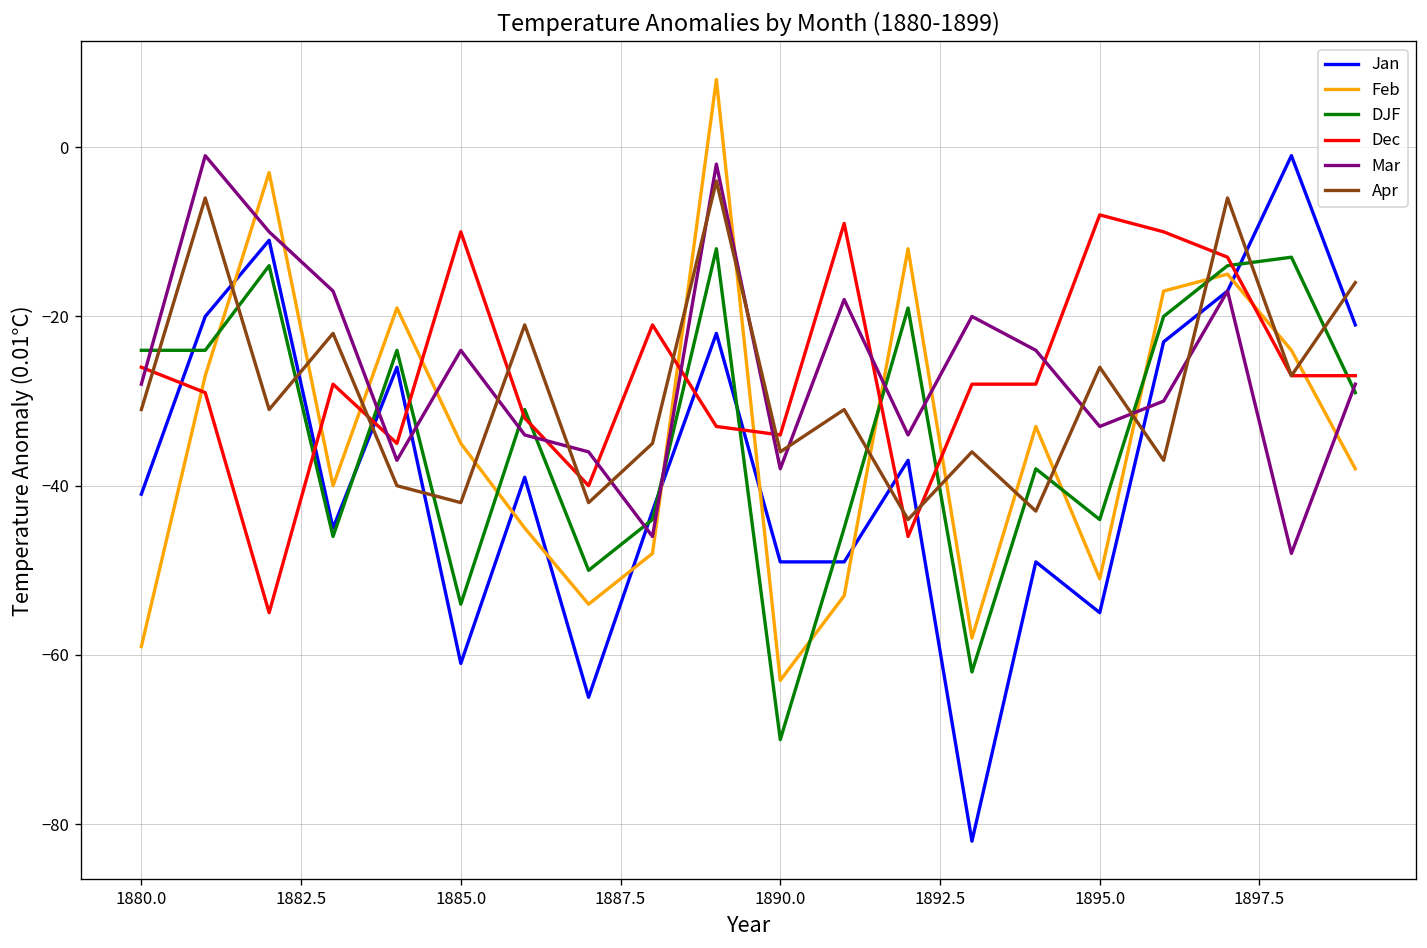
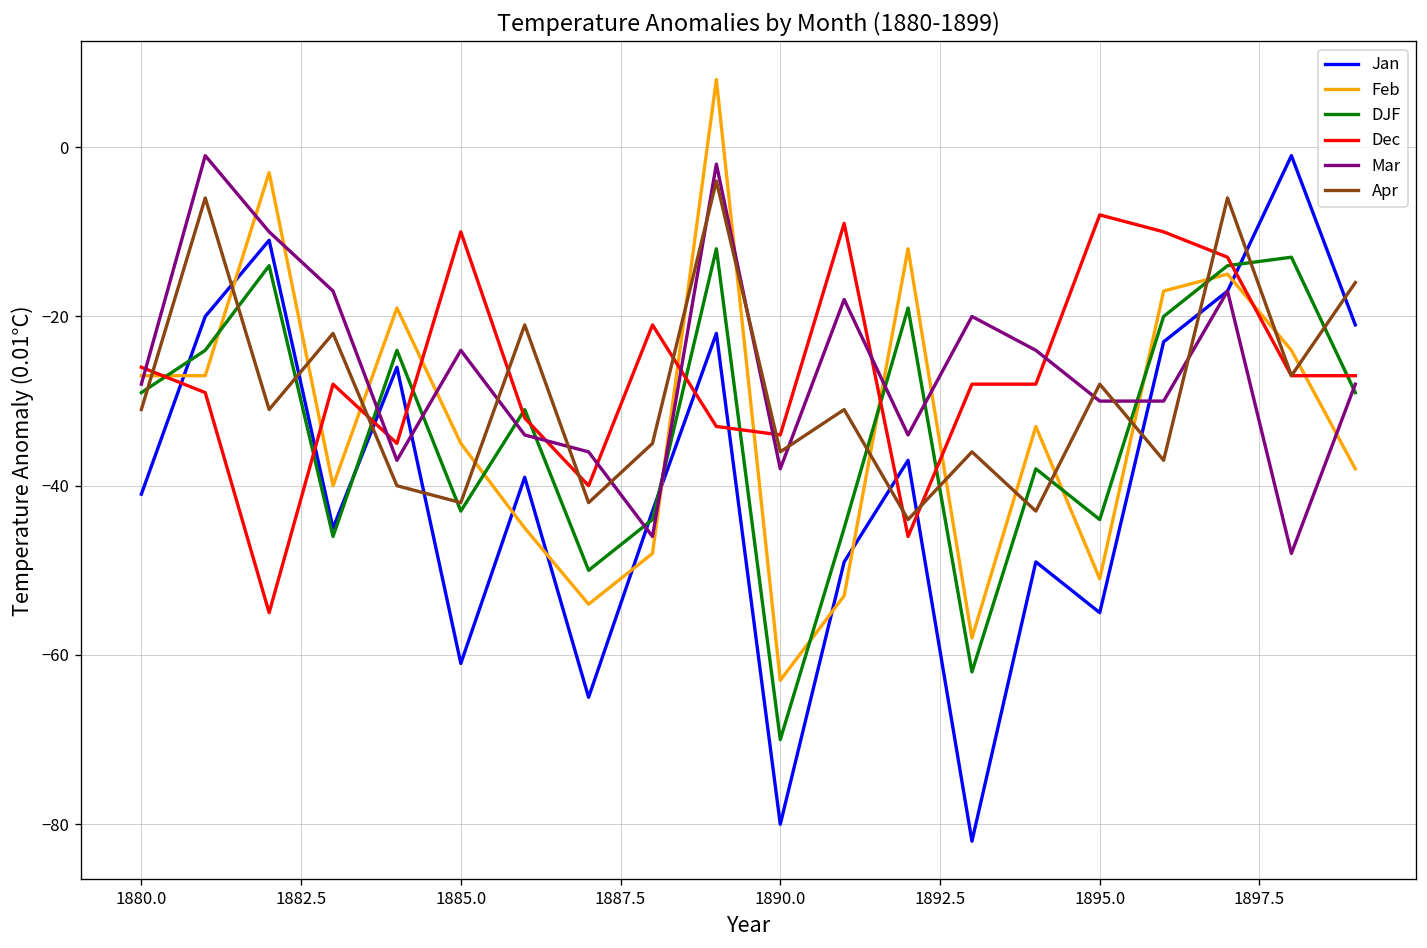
Feb, 1880.0: -59 -> -27
DJF, 1880.0: -24 -> -29
DJF, 1885.0: -54 -> -43
Jan, 1890.0: -49 -> -80
Mar, 1895.0: -33 -> -30
Apr, 1895.0: -26 -> -28
